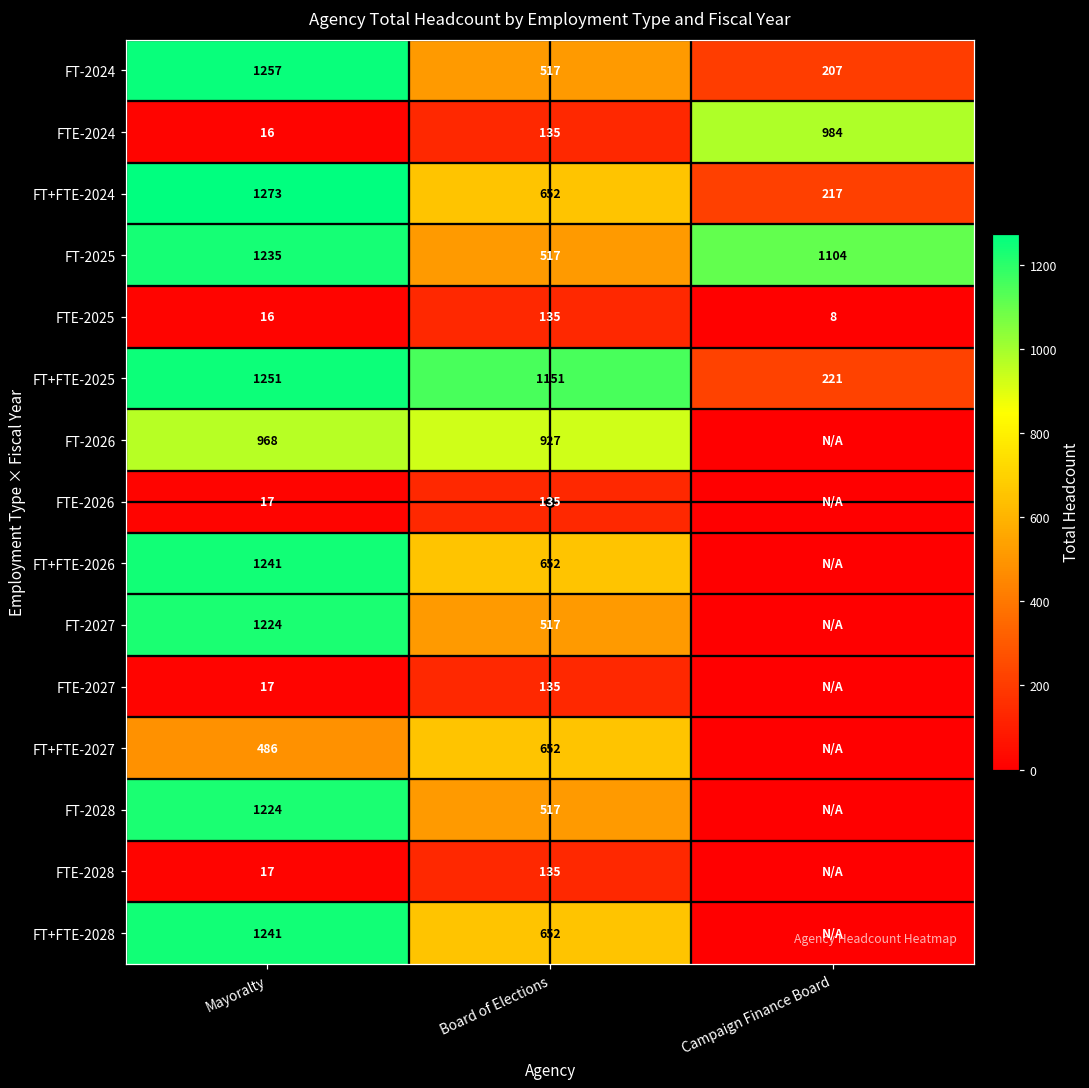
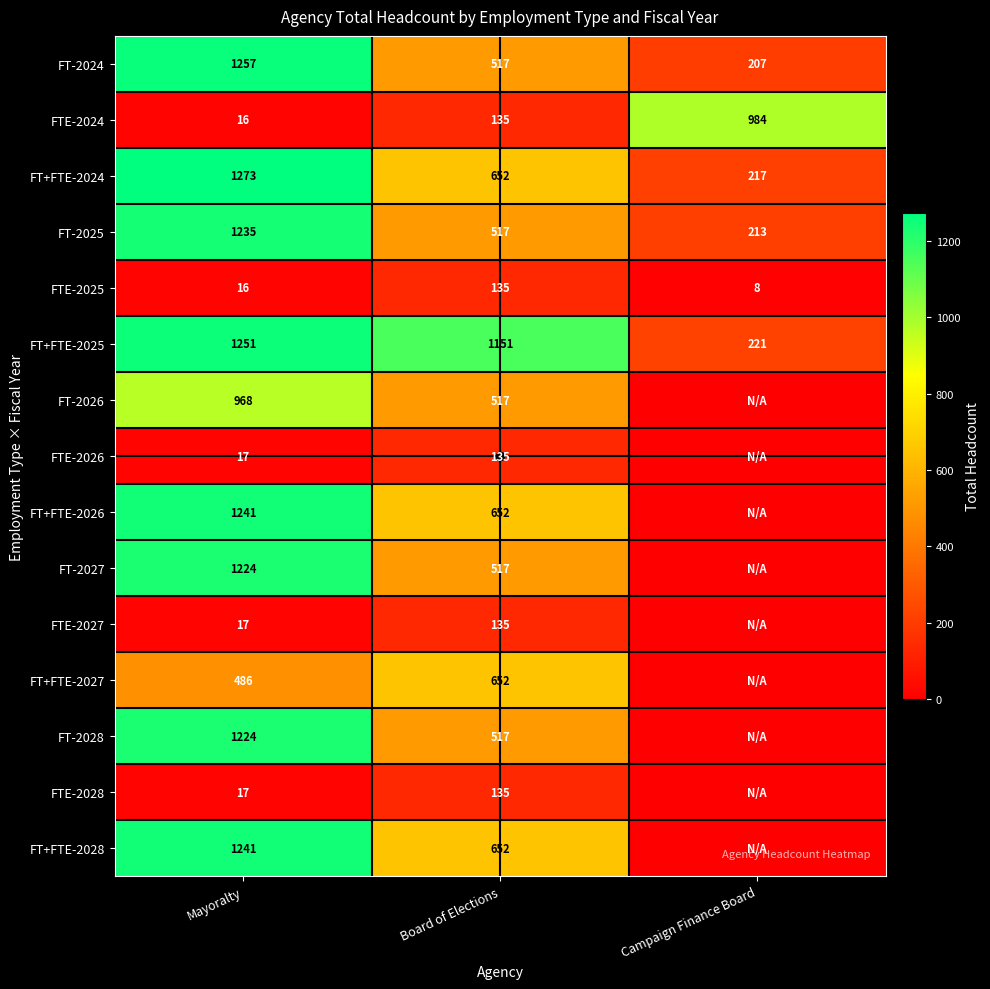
FT-2025, Campaign Finance Board: 1104 -> 213
FT-2026, Board of Elections: 927 -> 517
